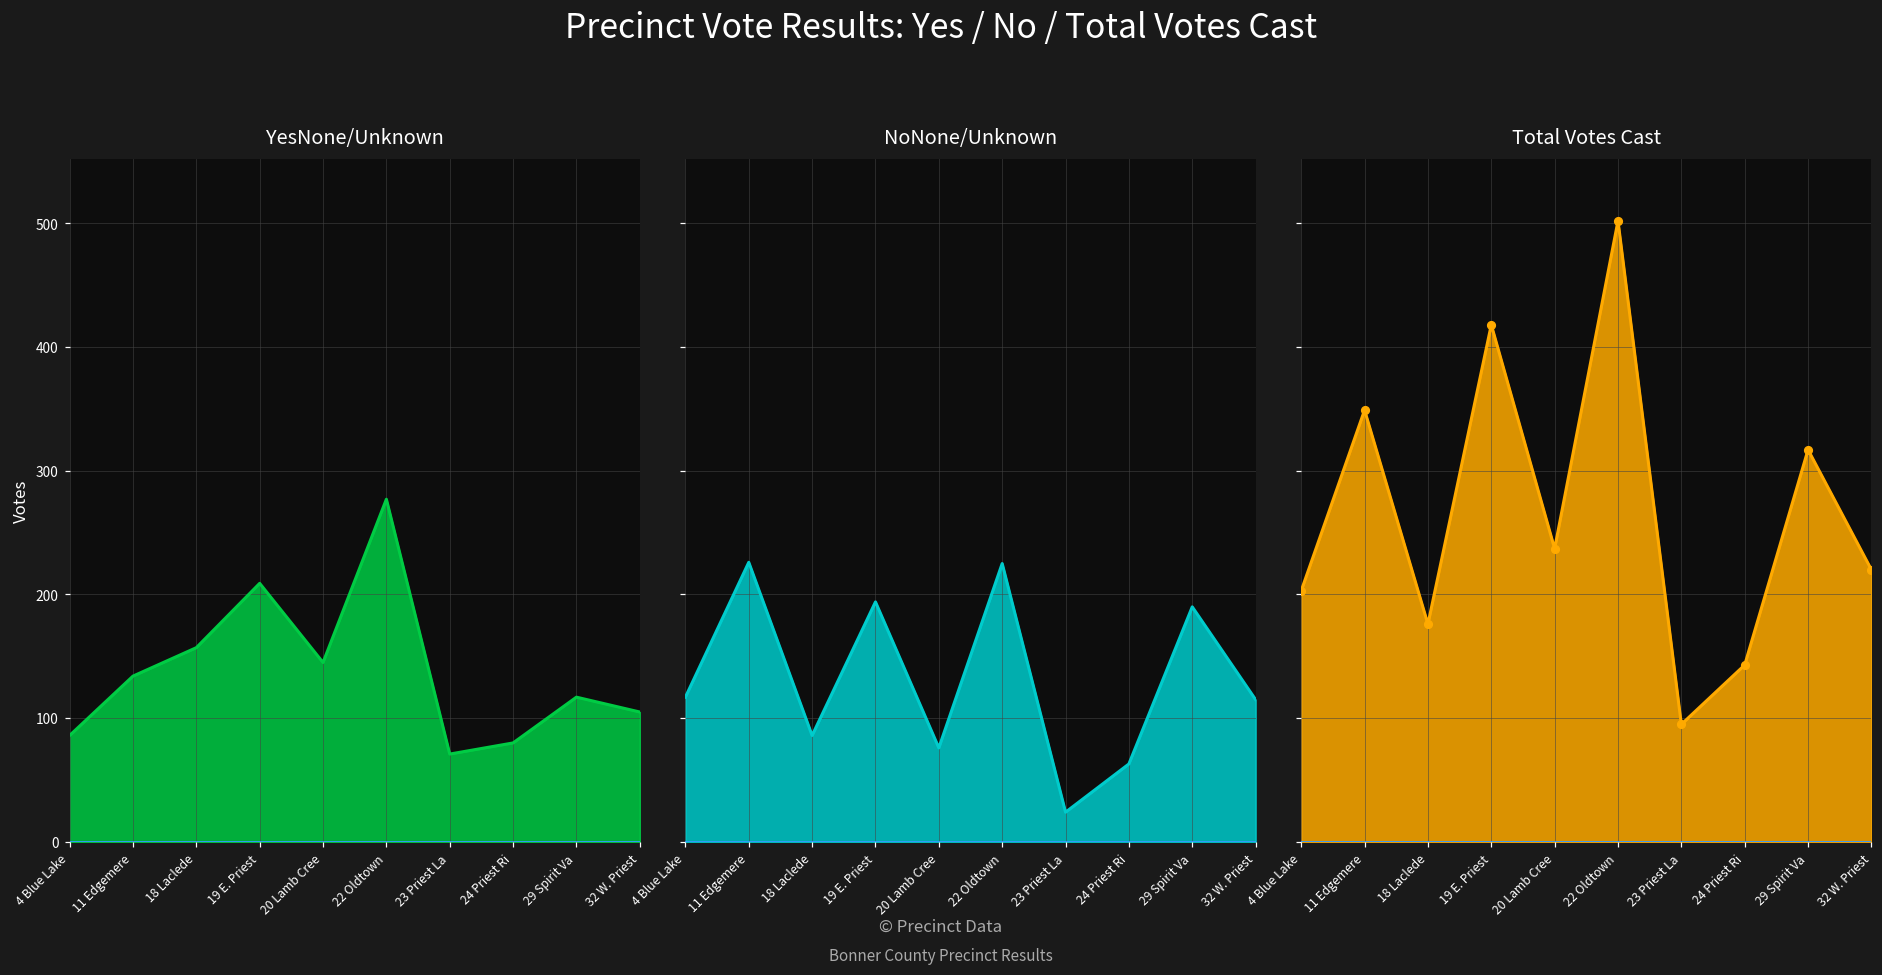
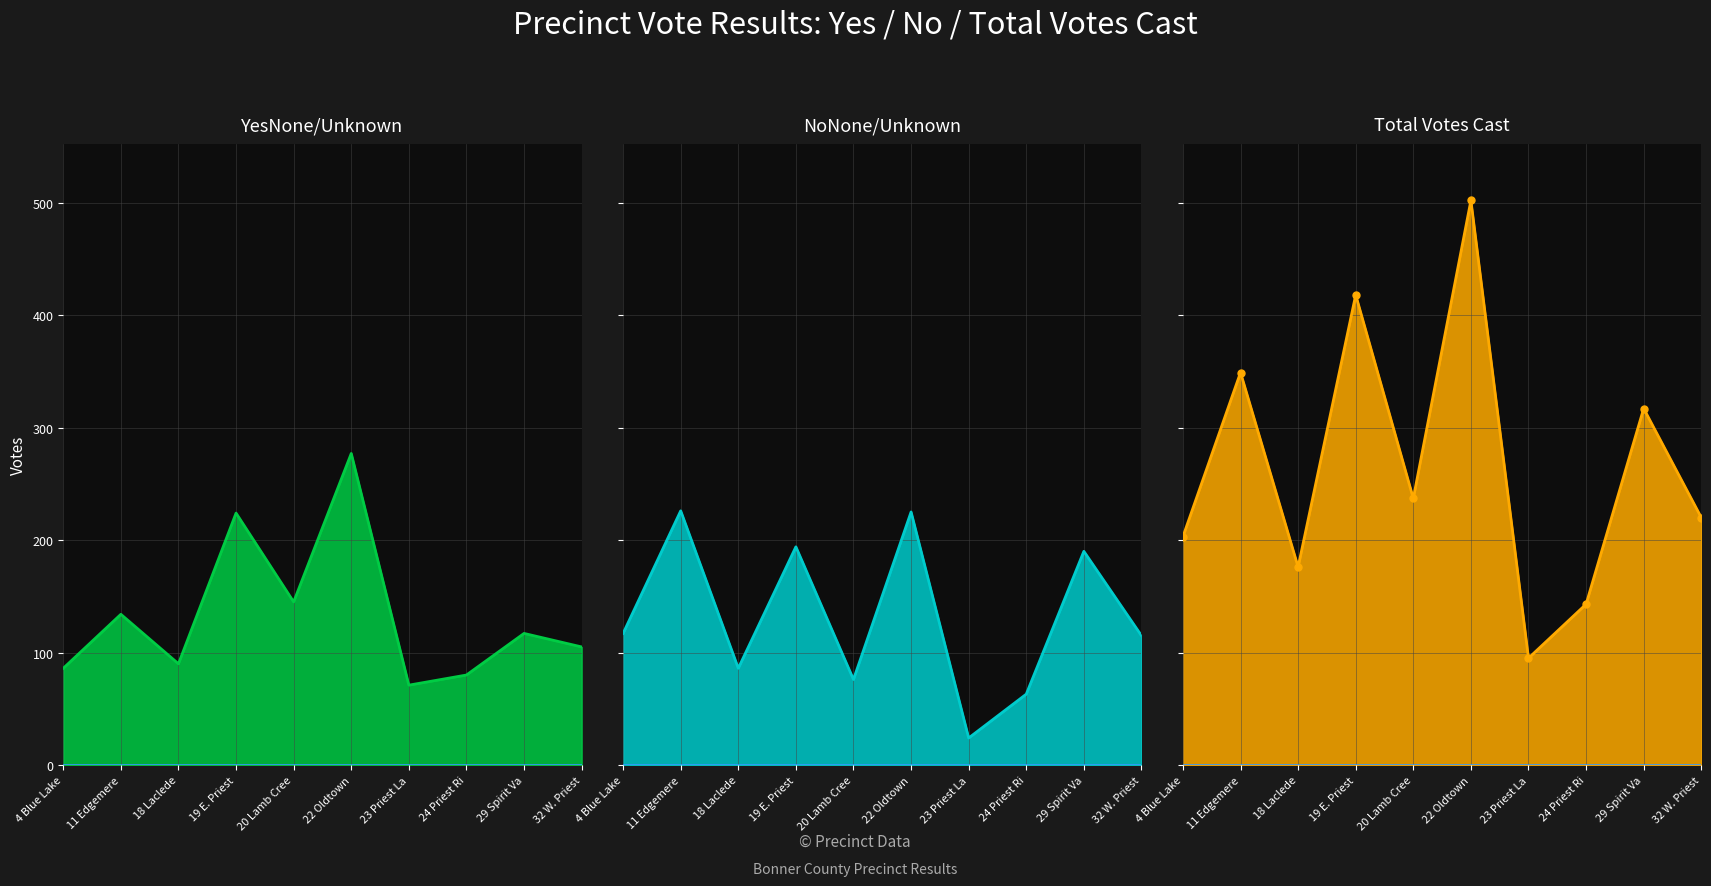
YesNone/Unknown, 18 Laclede: 157 -> 90
YesNone/Unknown, 19 E. Priest: 209 -> 224
